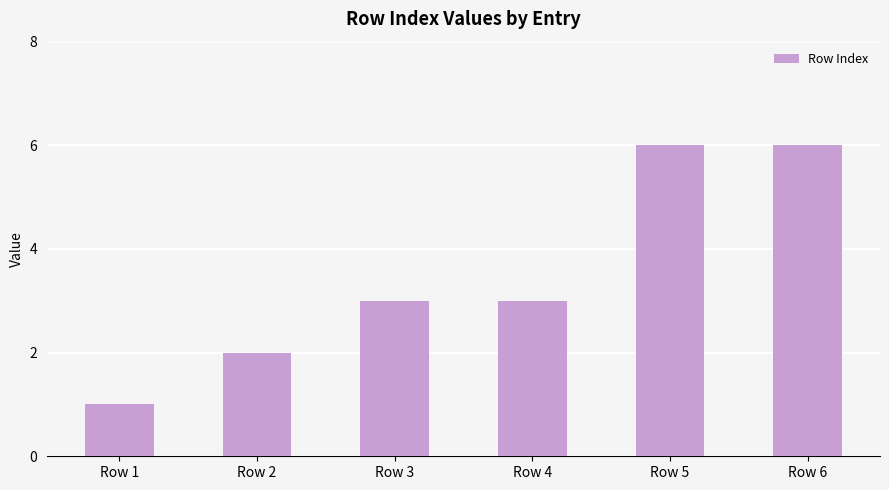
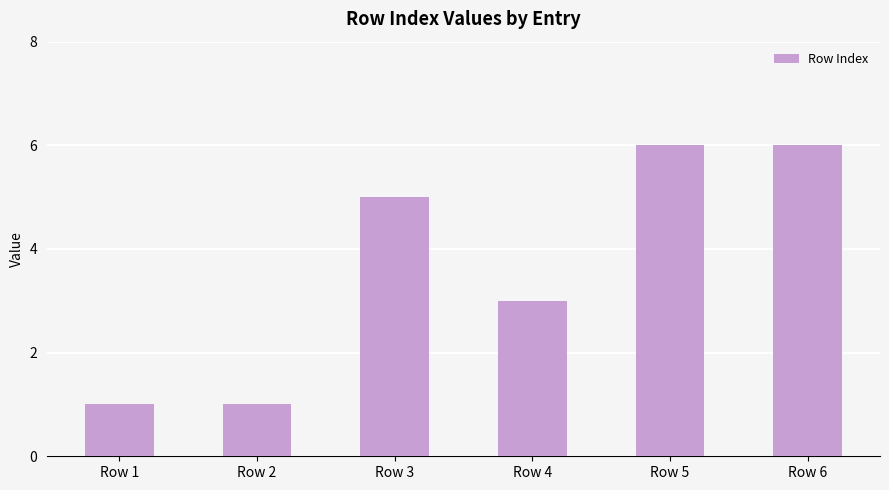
Row 2: 2 -> 1
Row 3: 3 -> 5
